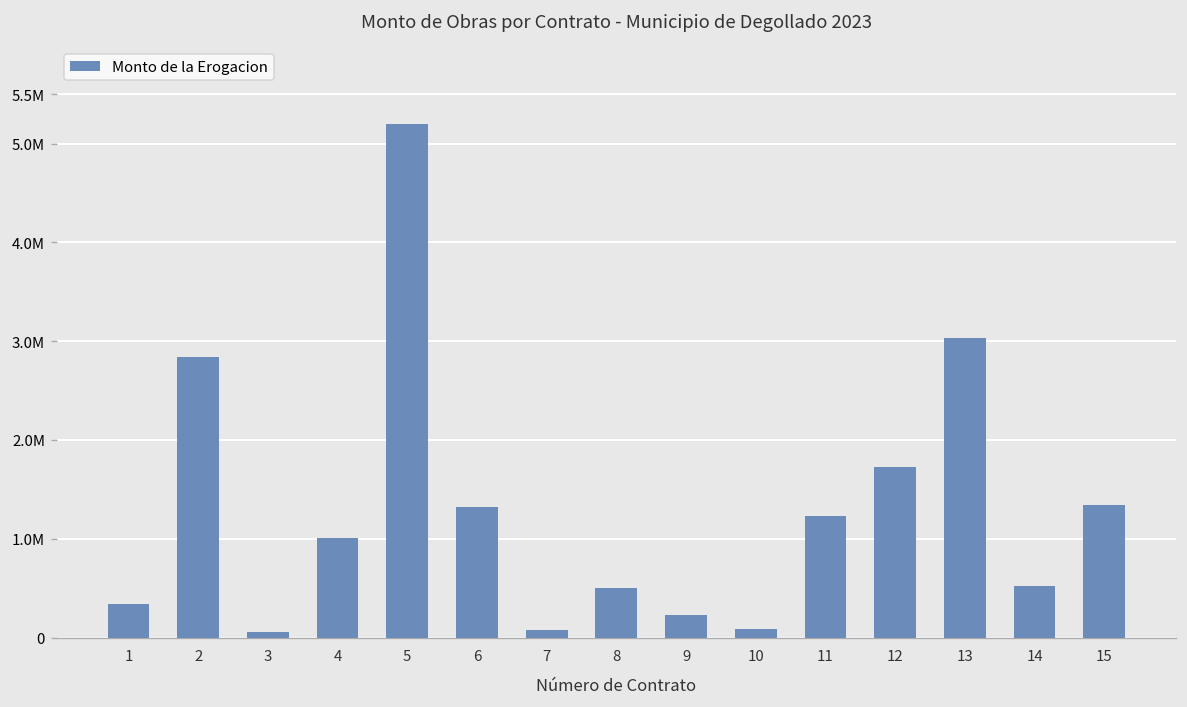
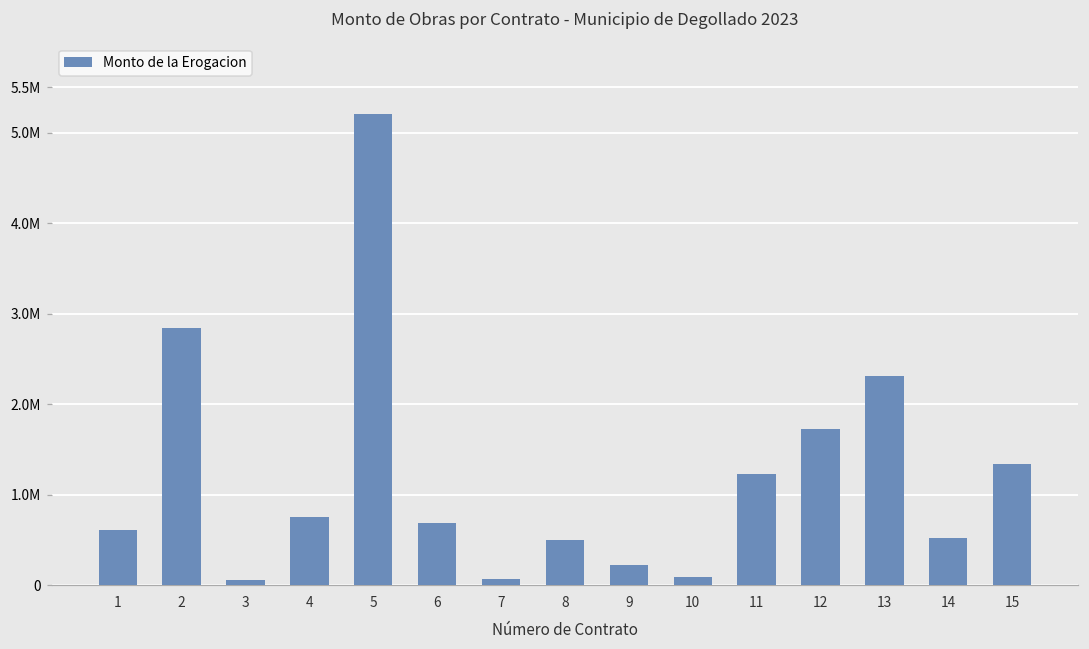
1: 300000 -> 600000
4: 1000000 -> 800000
6: 1300000 -> 700000
13: 3000000 -> 2300000
